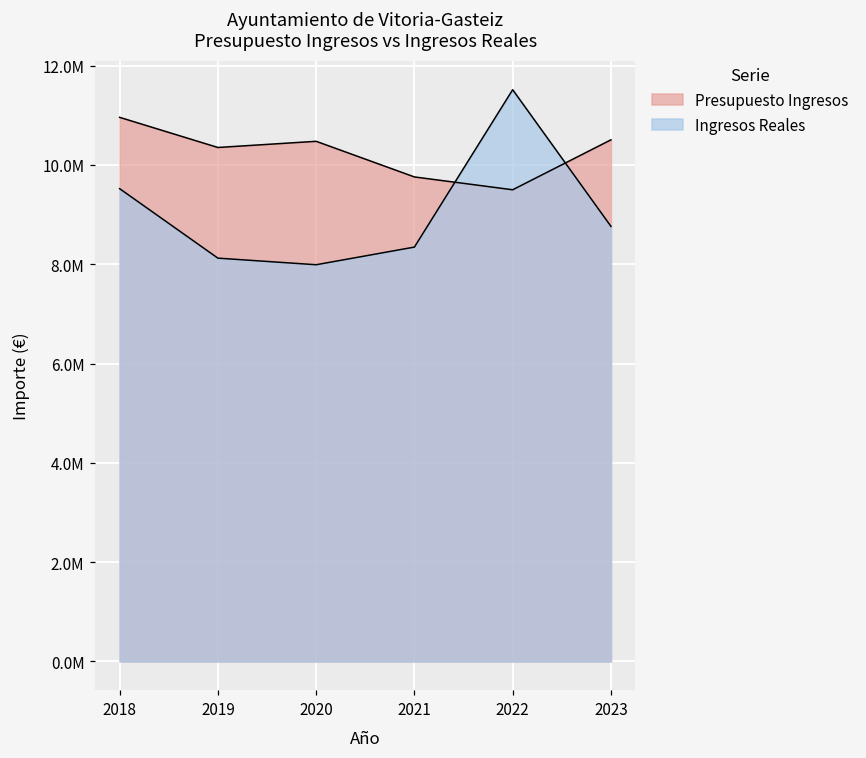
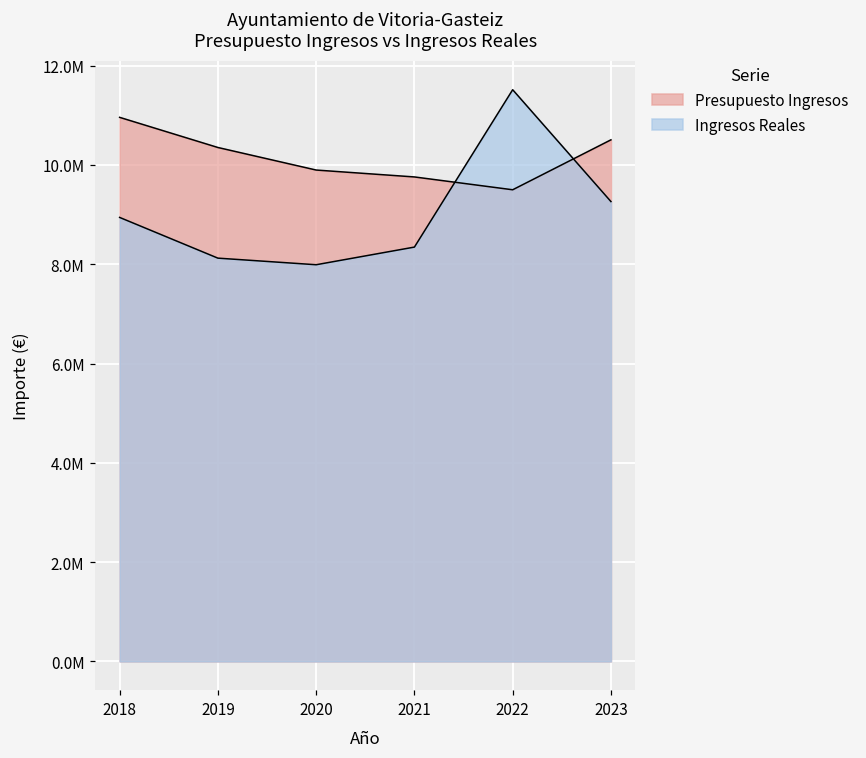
Ingresos Reales, 2018: 9500000 -> 8900000
Presupuesto Ingresos, 2020: 10500000 -> 9900000
Ingresos Reales, 2023: 8800000 -> 9300000
